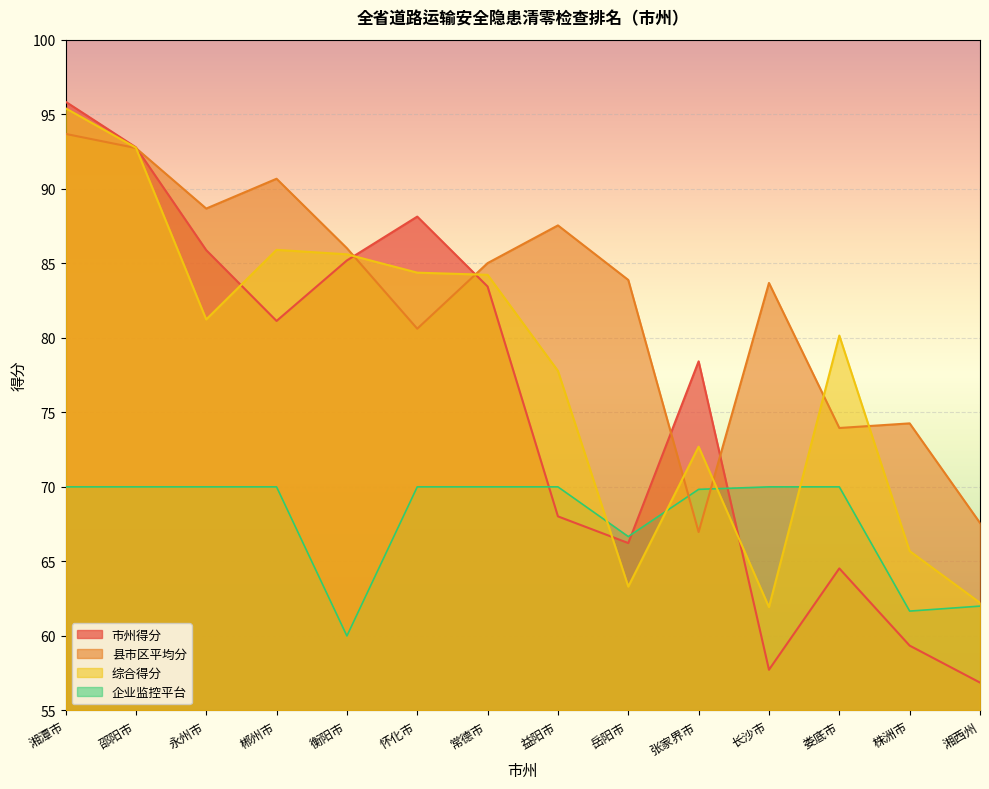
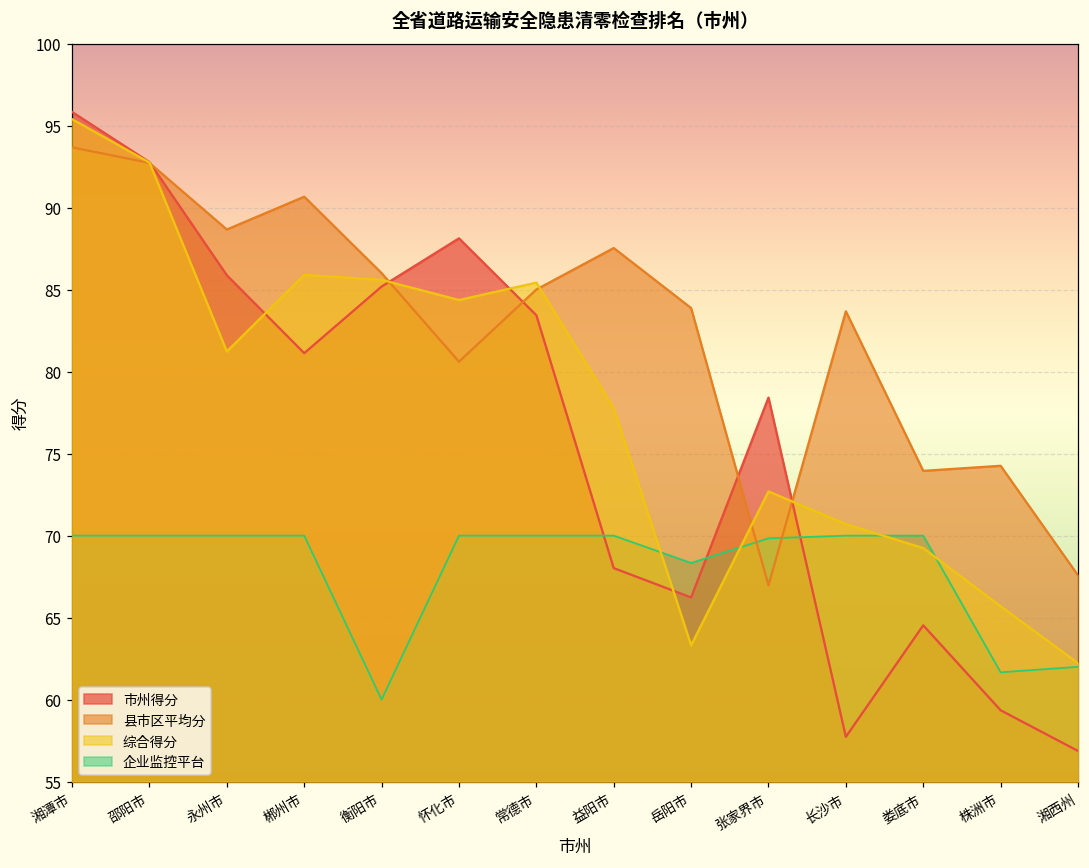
综合得分, 常德市: 84.2 -> 85.4
企业监控平台, 岳阳市: 66.7 -> 68.3
综合得分, 长沙市: 61.9 -> 70.7
综合得分, 娄底市: 80.2 -> 69.2
